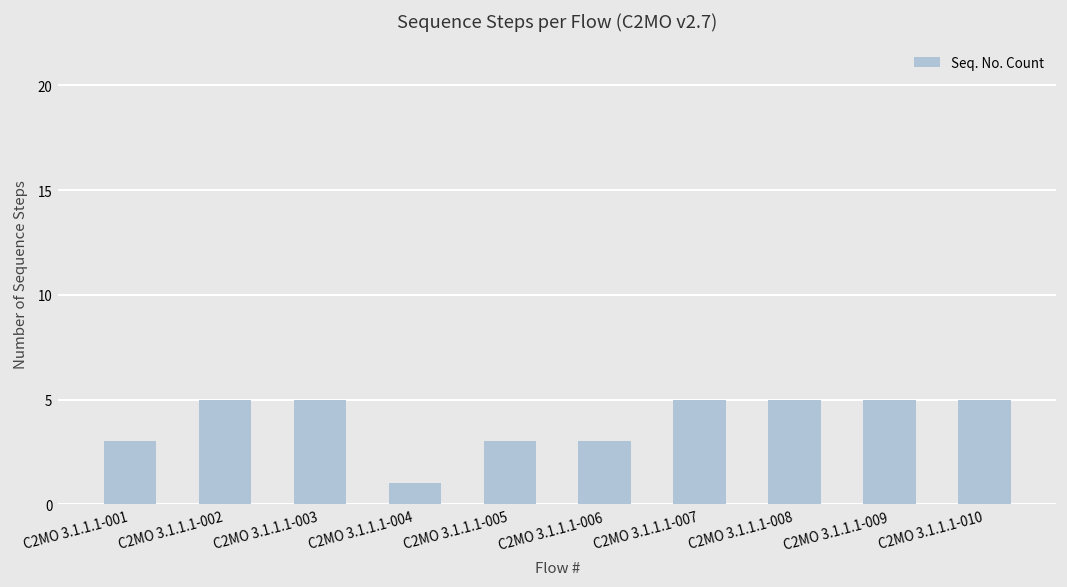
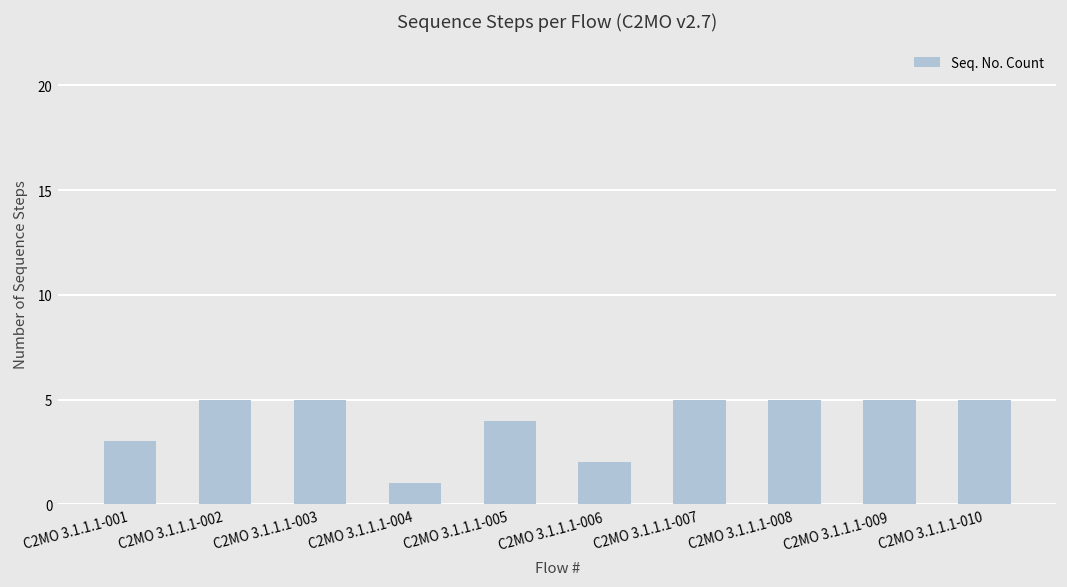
C2MO 3.1.1.1-005: 3 -> 4
C2MO 3.1.1.1-006: 3 -> 2
